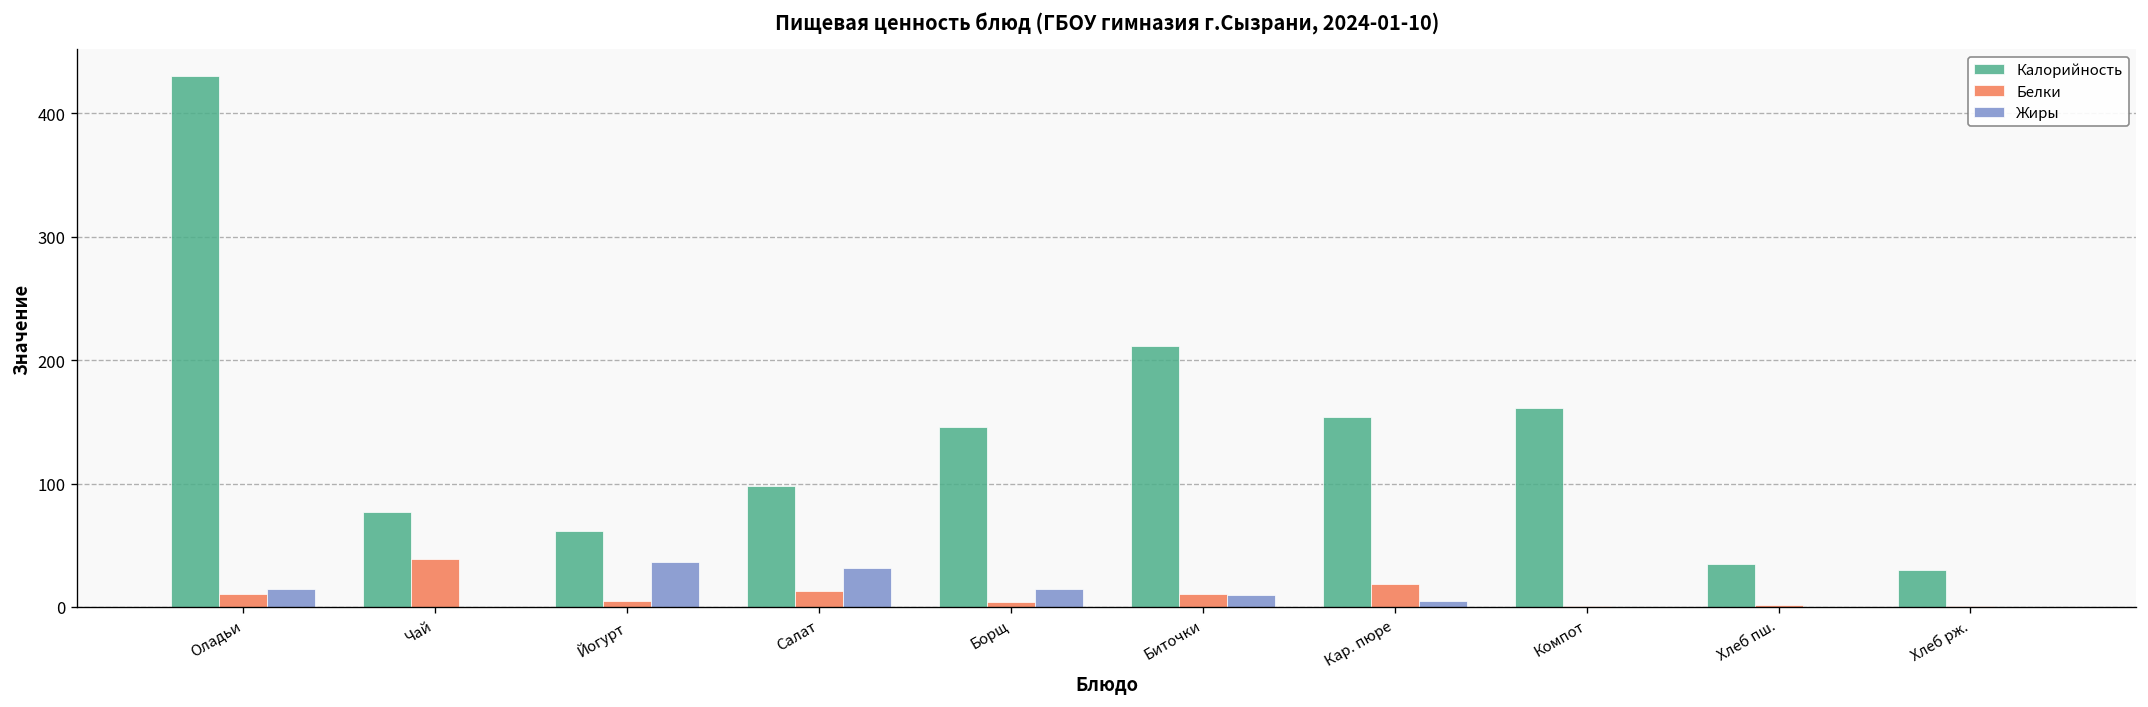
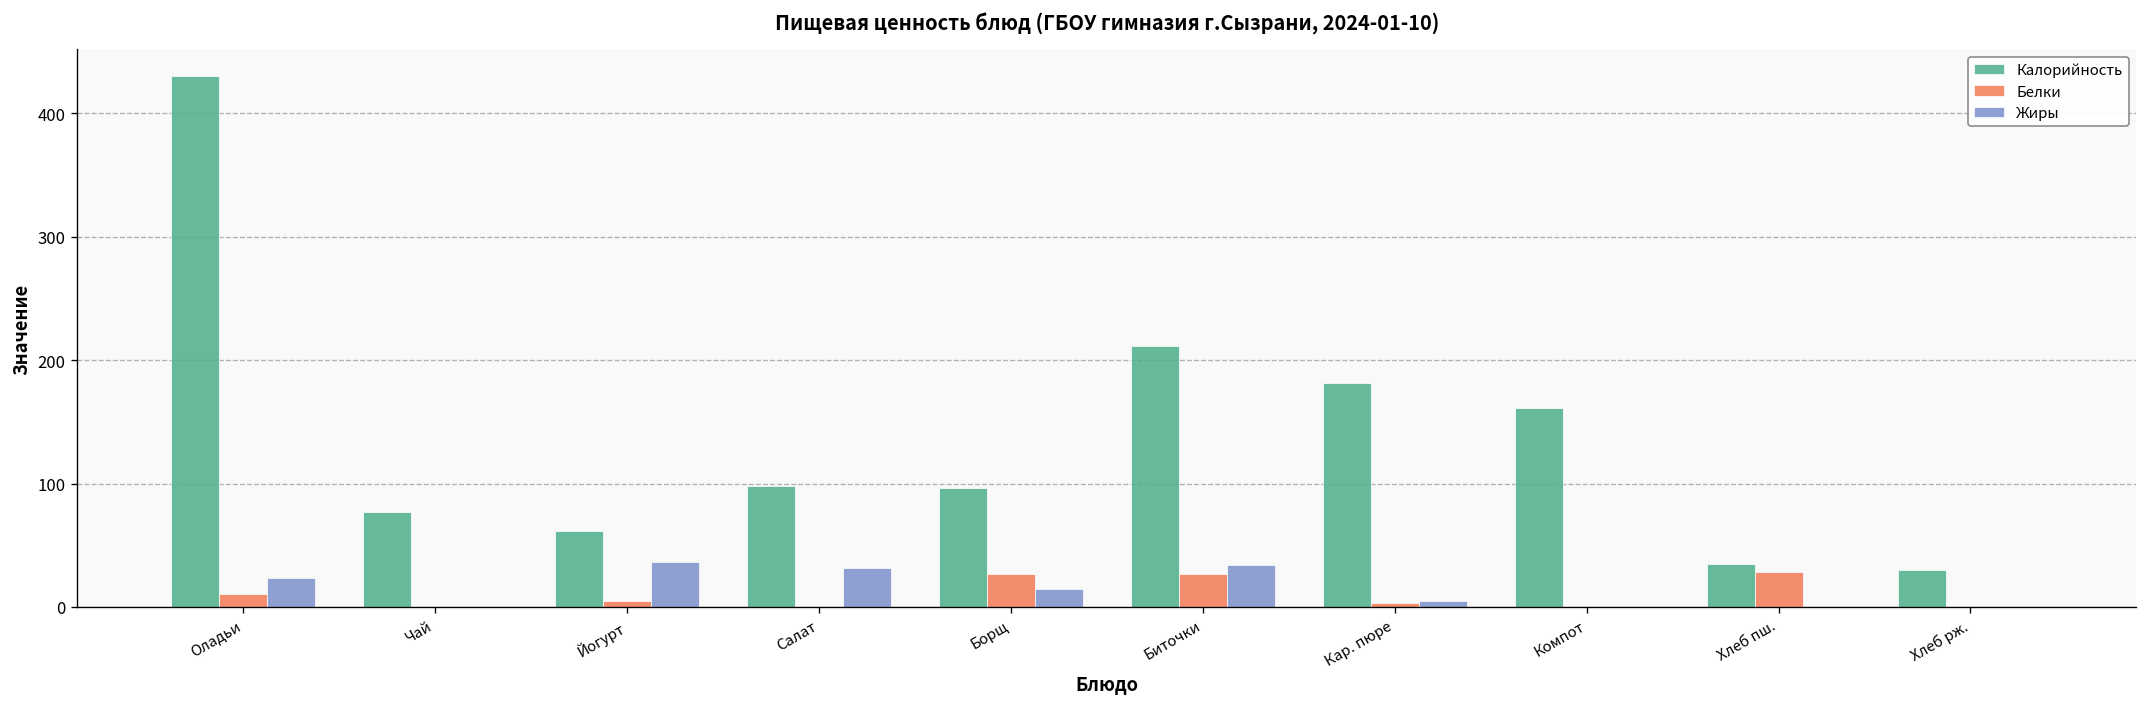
Жиры, Оладьи: 14 -> 23
Белки, Чай: 39 -> 0
Белки, Салат: 13 -> 1
Калорийность, Борщ: 146 -> 96
Белки, Борщ: 4 -> 27
Белки, Биточки: 11 -> 27
Жиры, Биточки: 10 -> 34
Калорийность, Кар. пюре: 154 -> 182
Белки, Кар. пюре: 19 -> 3
Белки, Хлеб пш.: 2 -> 29
